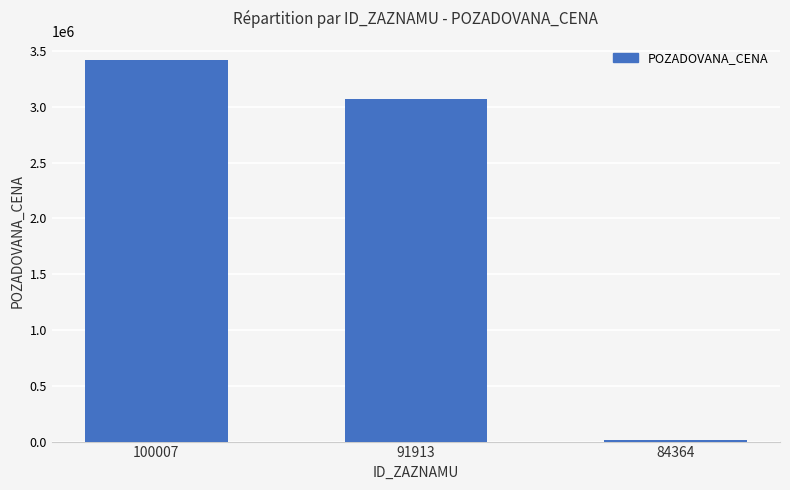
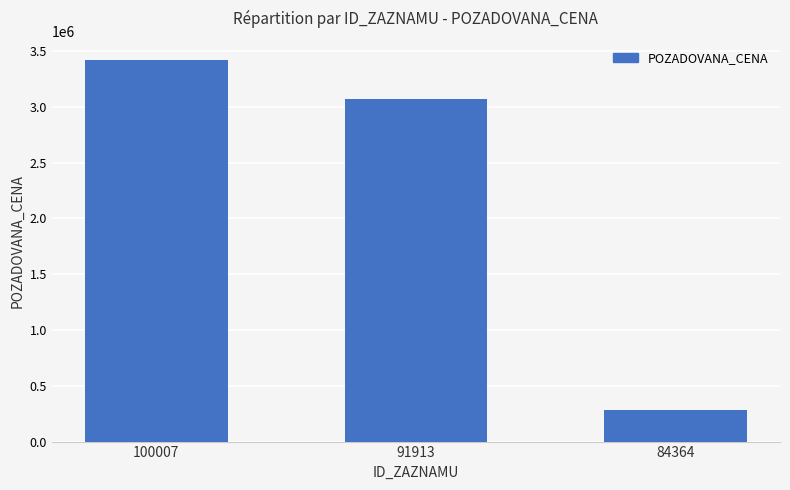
84364: 10000 -> 280000
